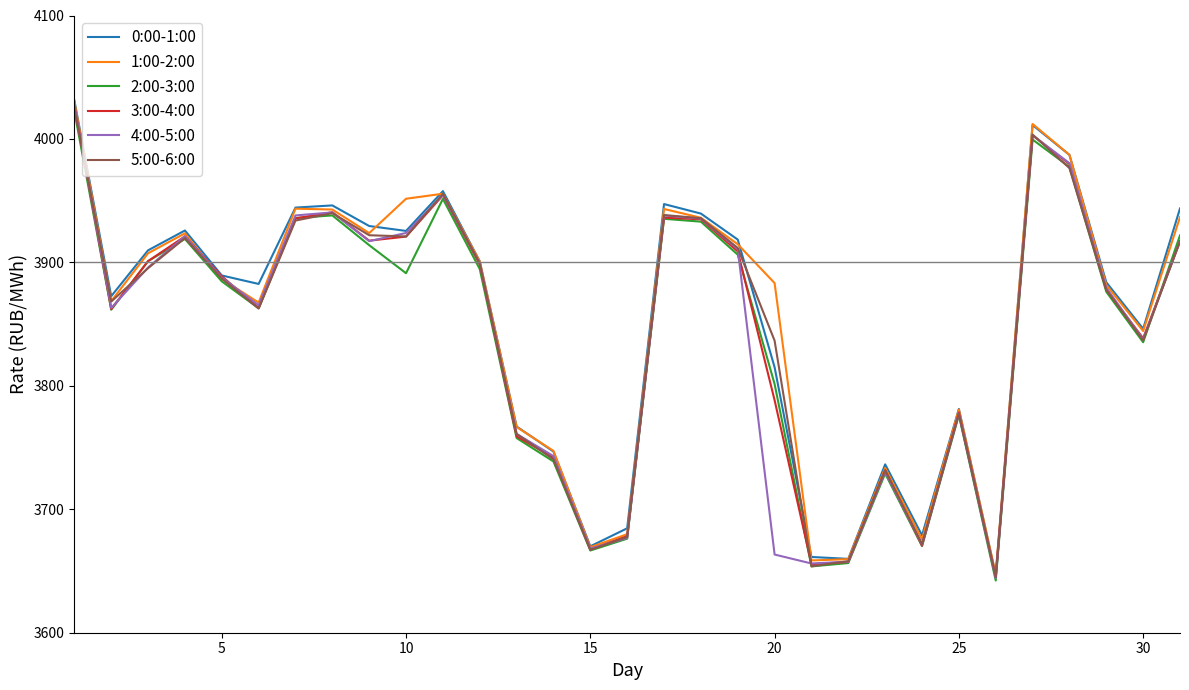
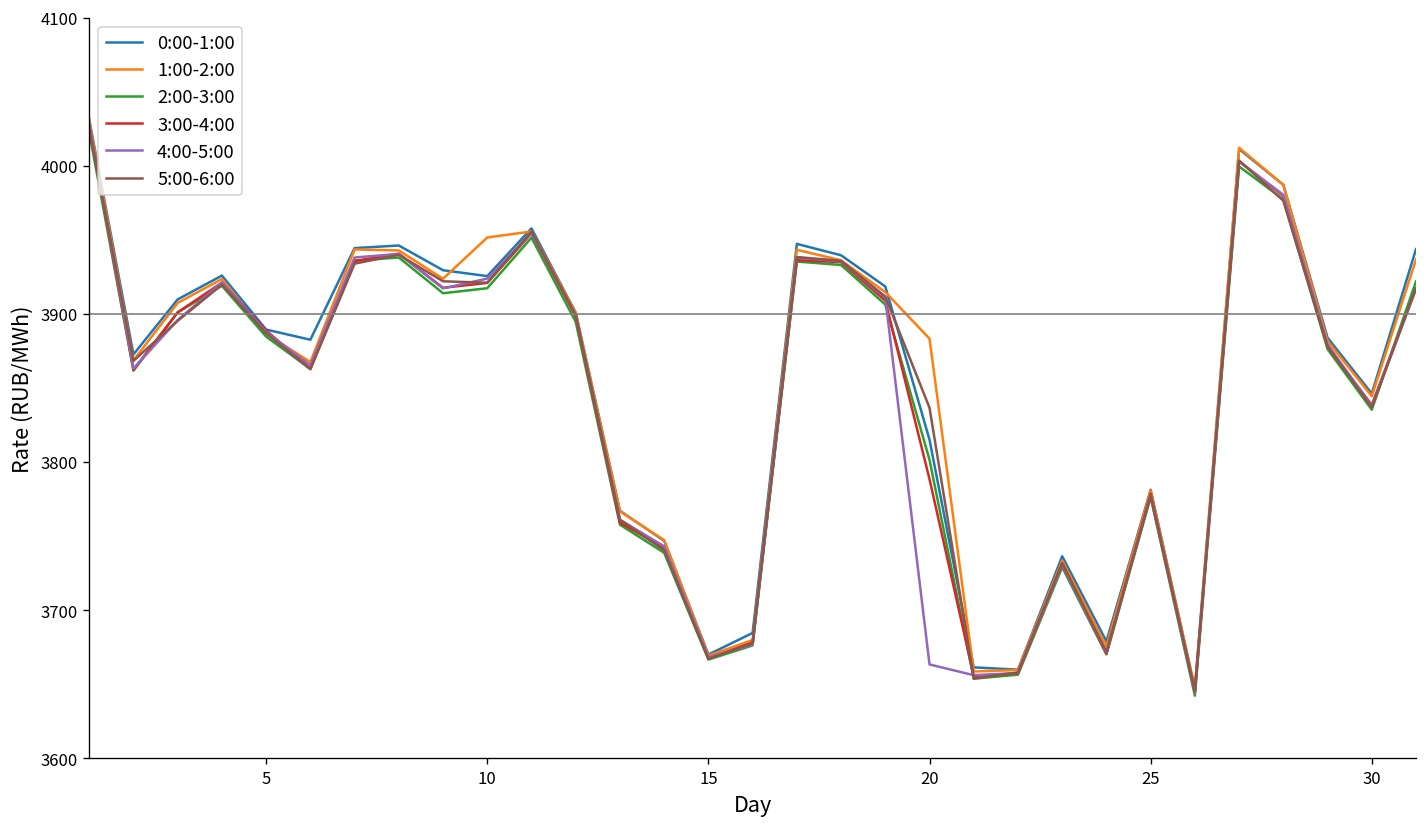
2:00-3:00, 10: 3891 -> 3917
